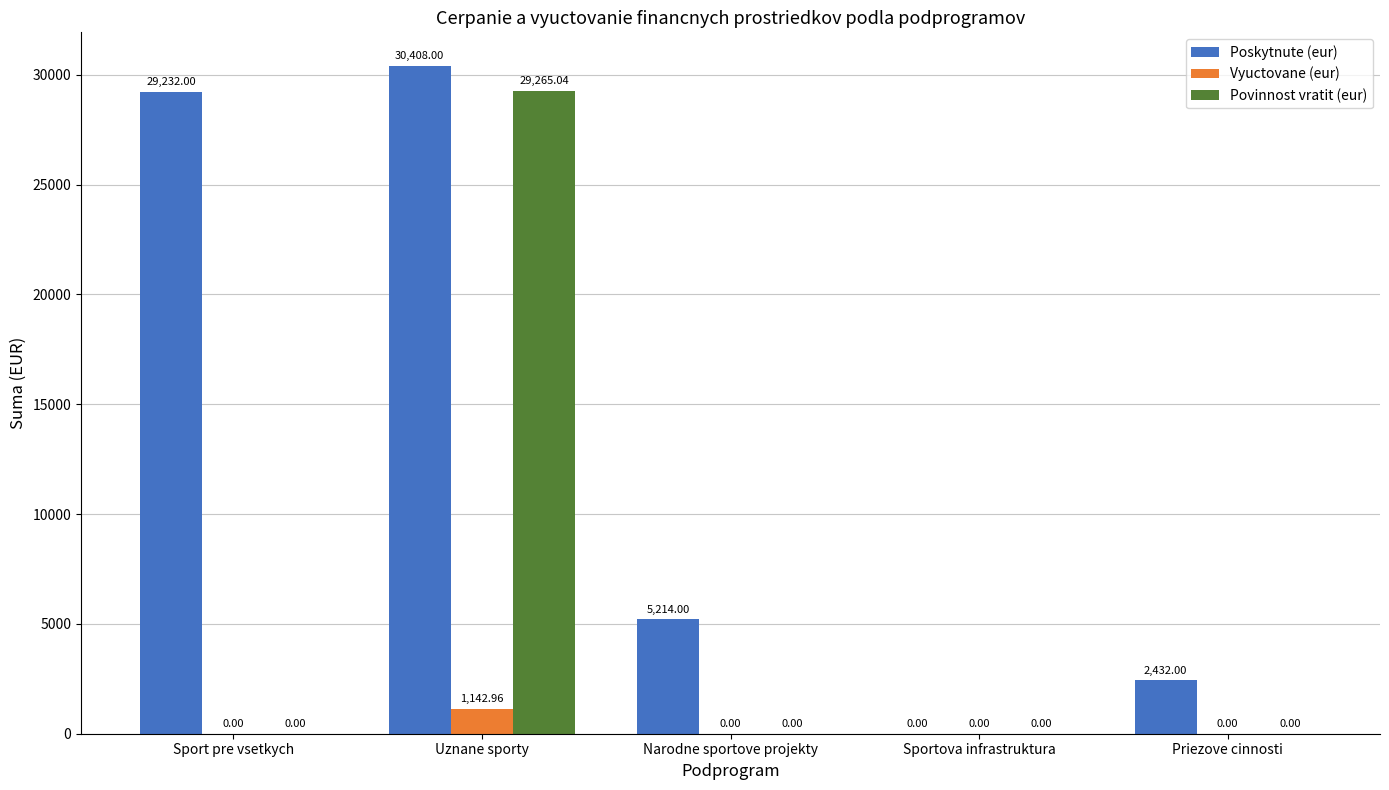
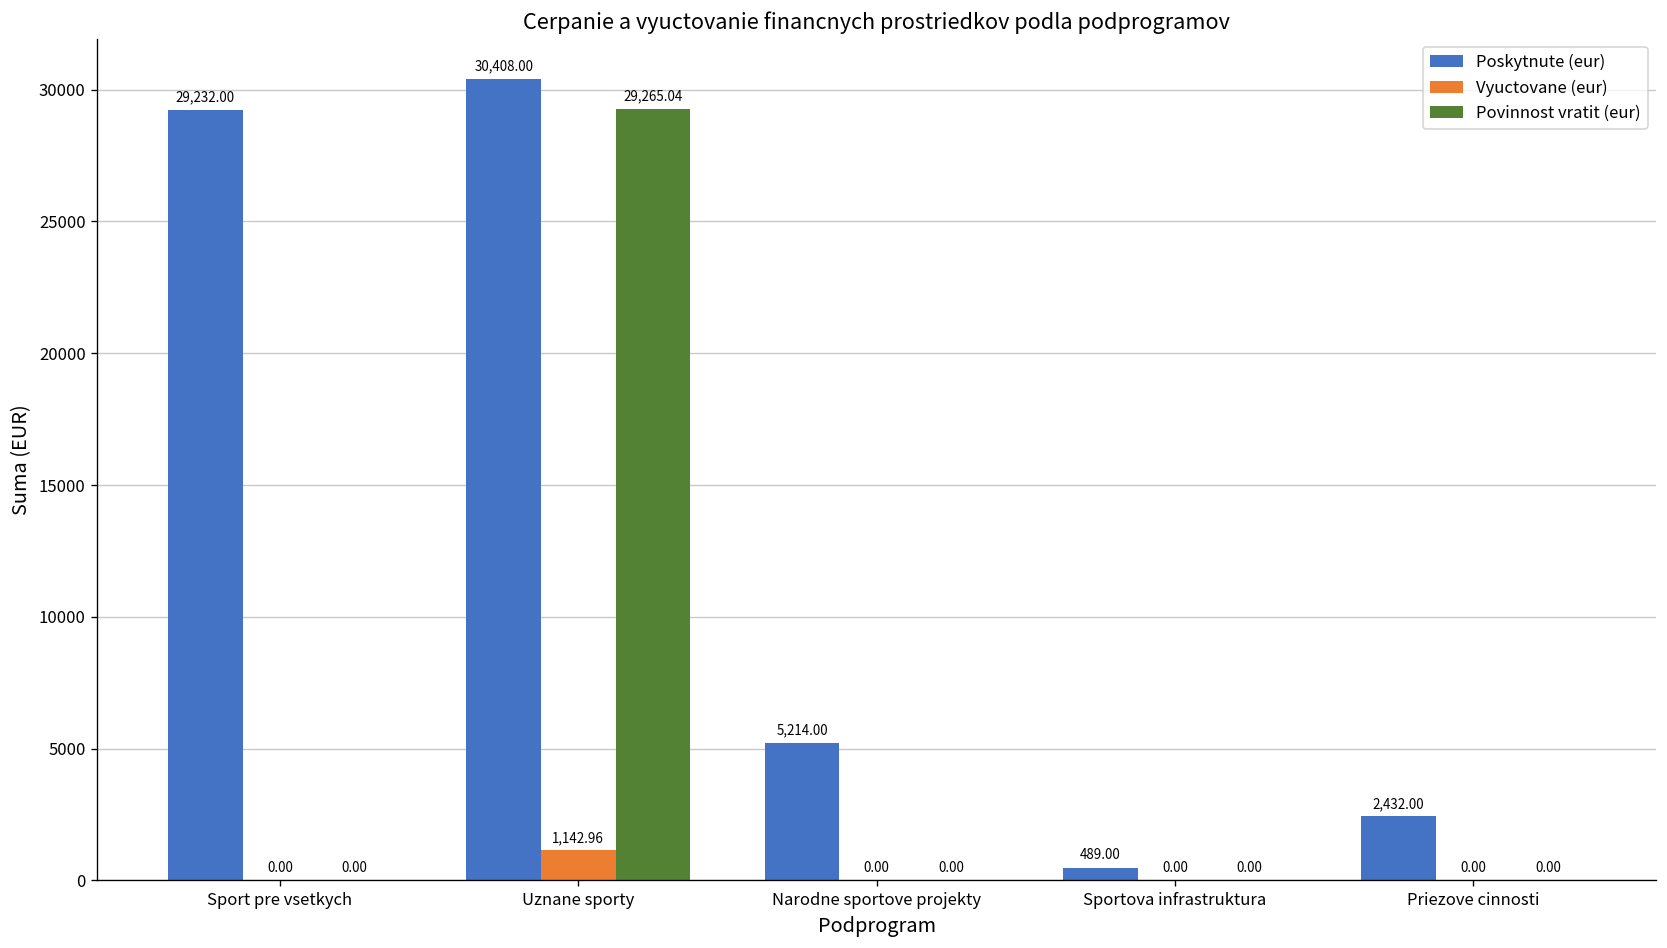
Poskytnute (eur), Sportova infrastruktura: 0.00 -> 489.00
